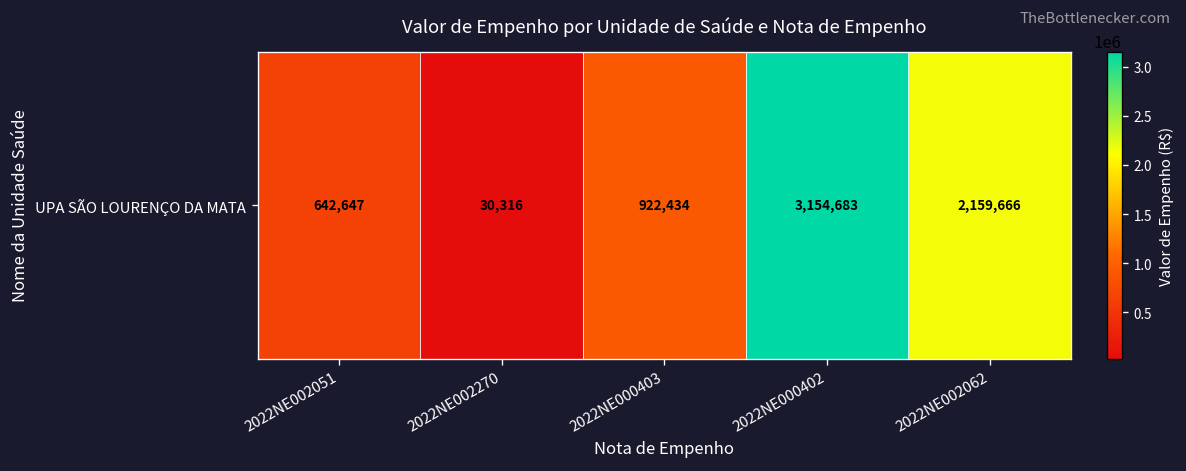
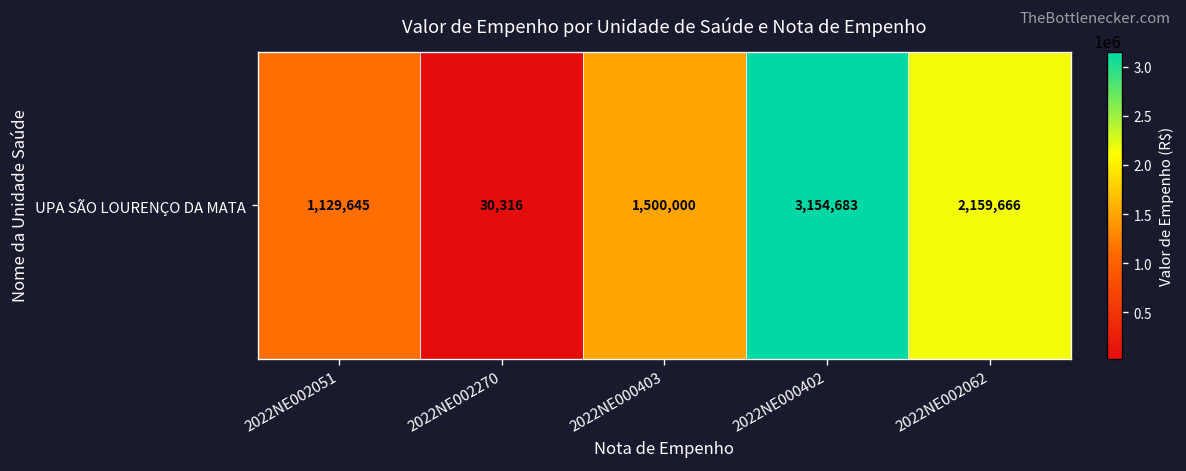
UPA SÃO LOURENÇO DA MATA, 2022NE002051: 642,647 -> 1,129,645
UPA SÃO LOURENÇO DA MATA, 2022NE000403: 922,434 -> 1,500,000
